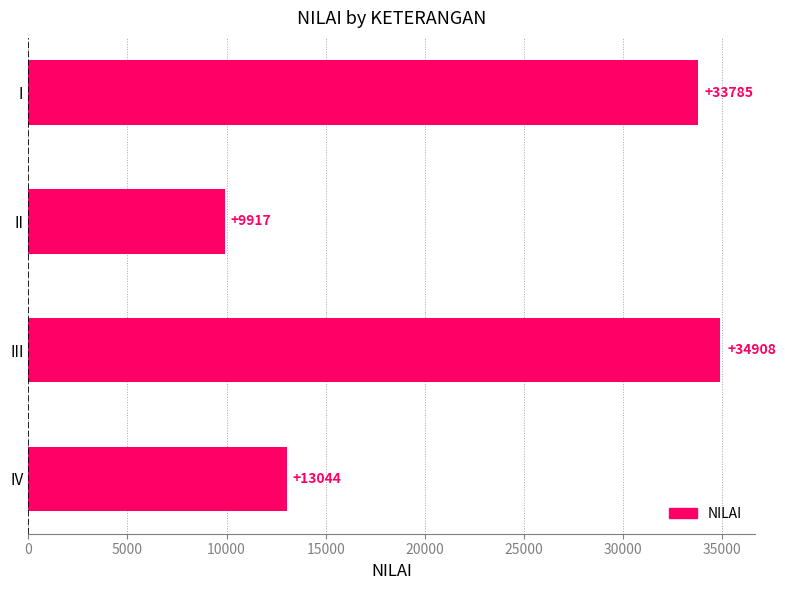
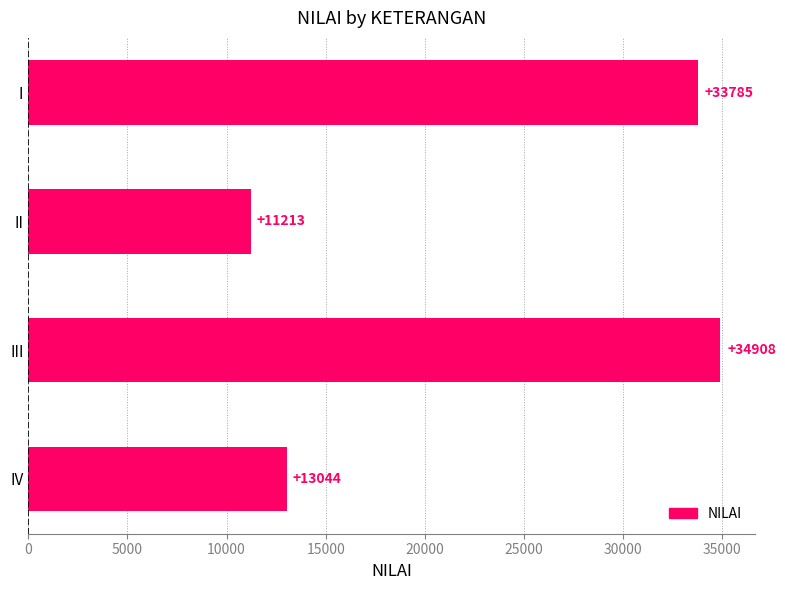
II: +9917 -> +11213
